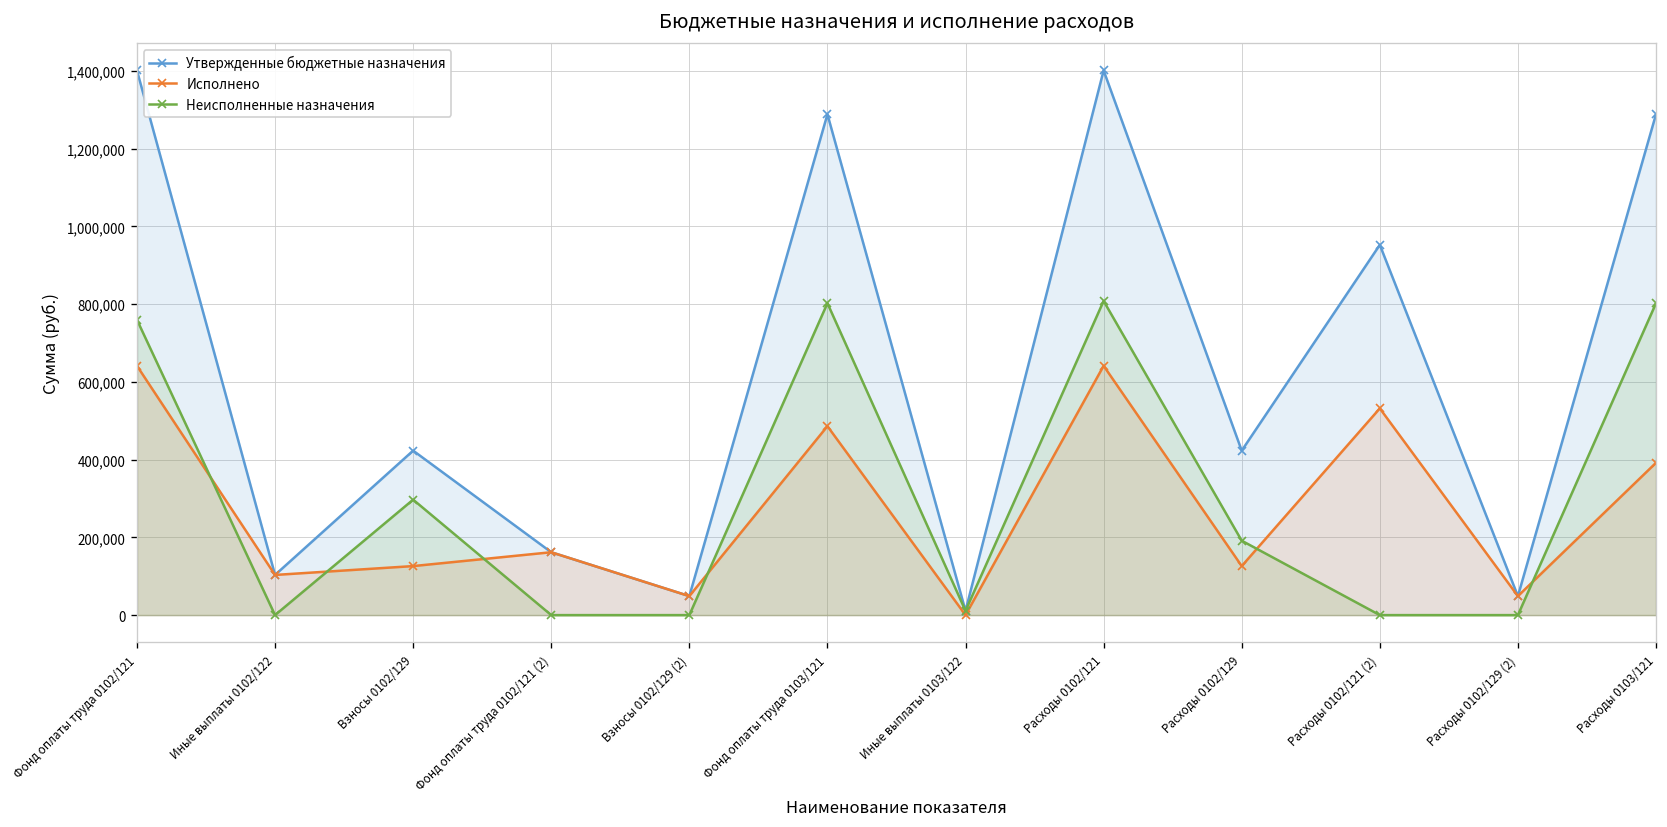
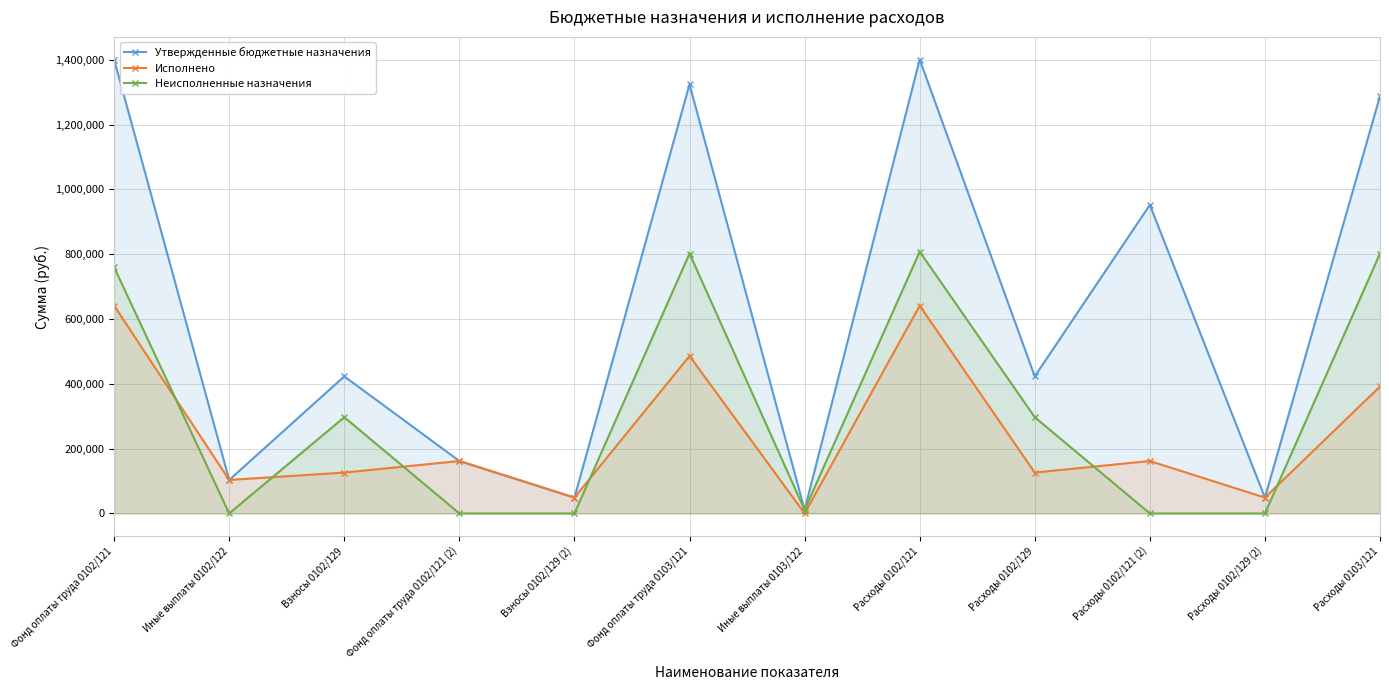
Утвержденные бюджетные назначения, Фонд оплаты труда 0103/121: 1,290,000 -> 1,320,000
Неисполненные назначения, Расходы 0102/129: 190,000 -> 300,000
Исполнено, Расходы 0102/121 (2): 530,000 -> 160,000
